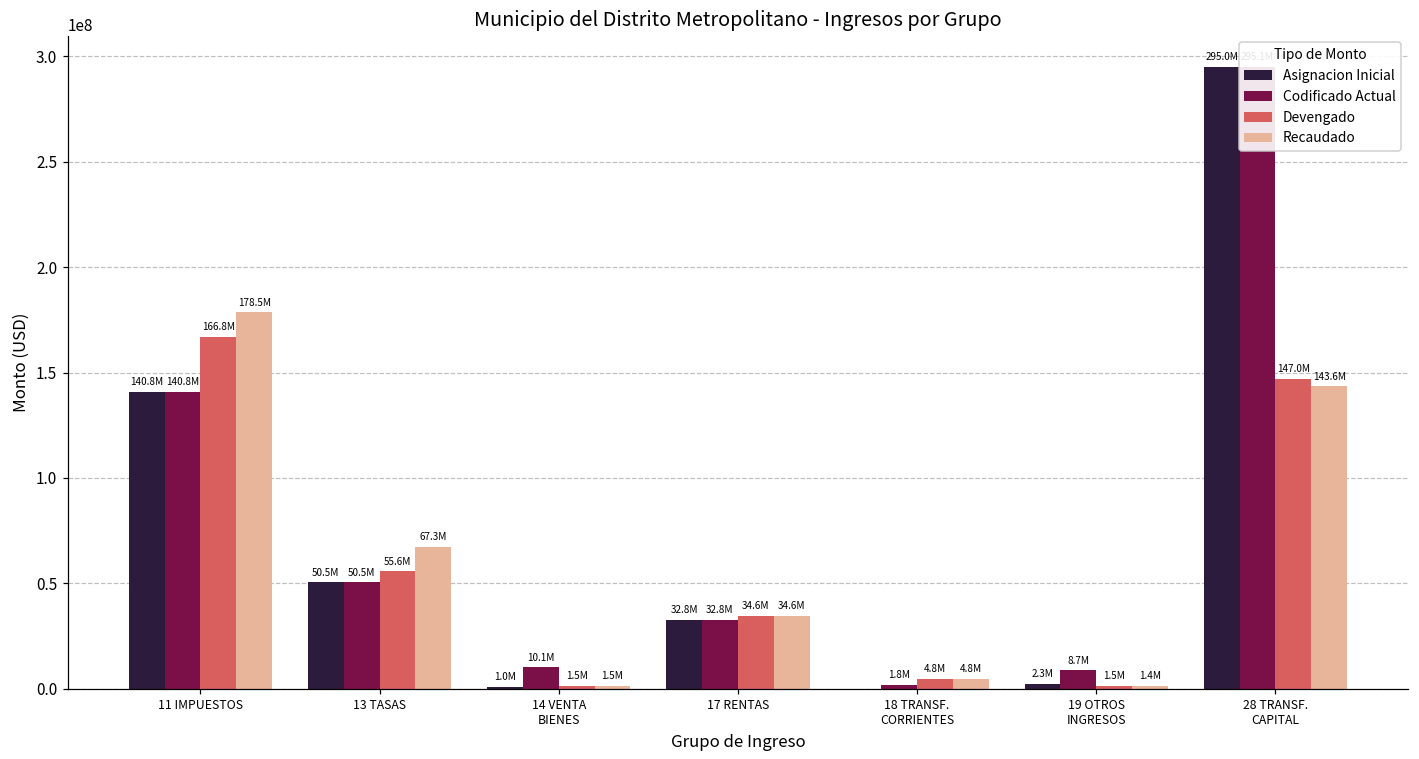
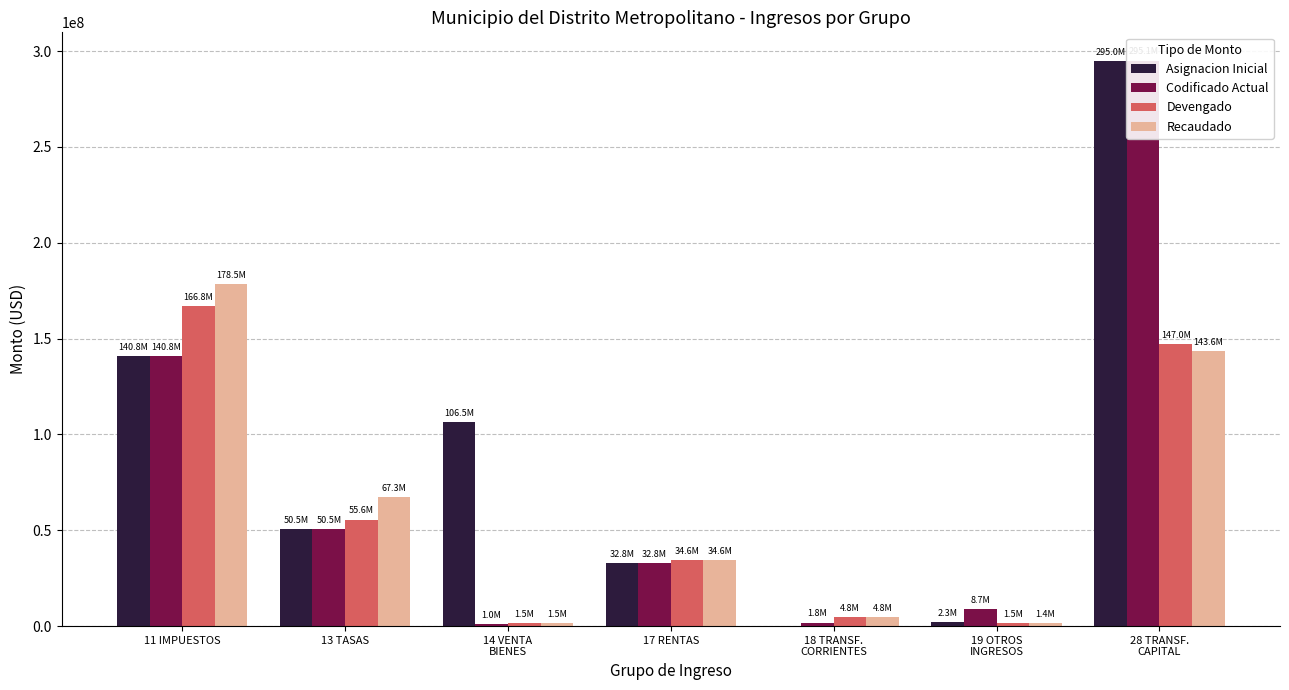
Asignacion Inicial, 14 VENTA BIENES: 1.0M -> 106.5M
Codificado Actual, 14 VENTA BIENES: 10.1M -> 1.0M
